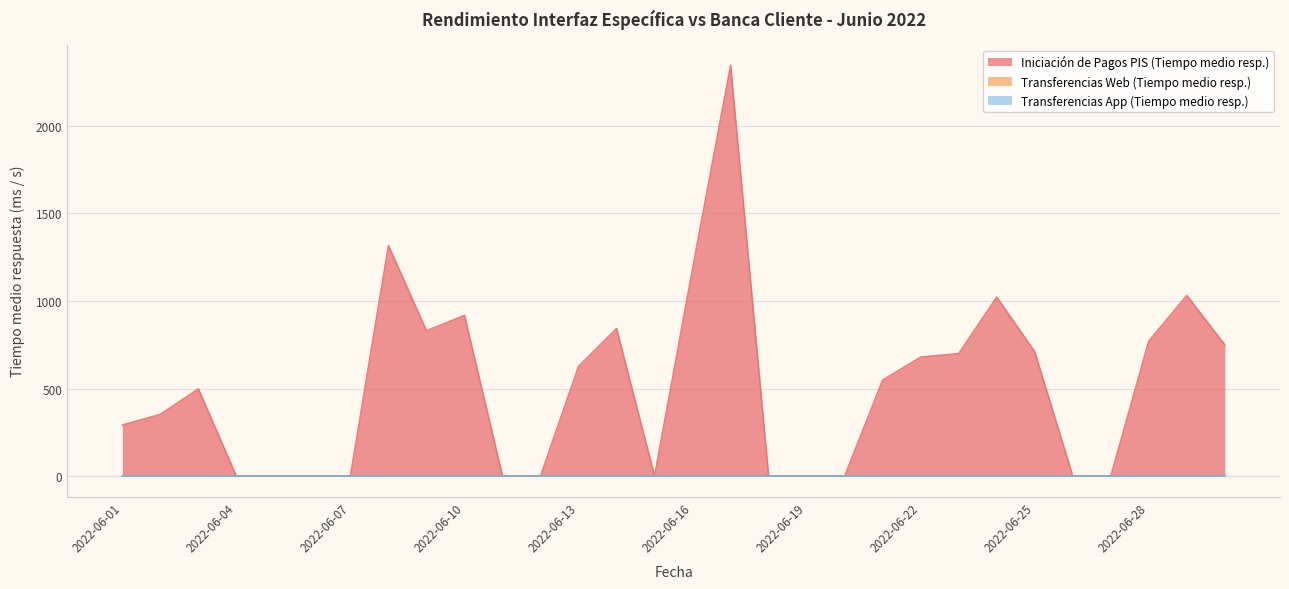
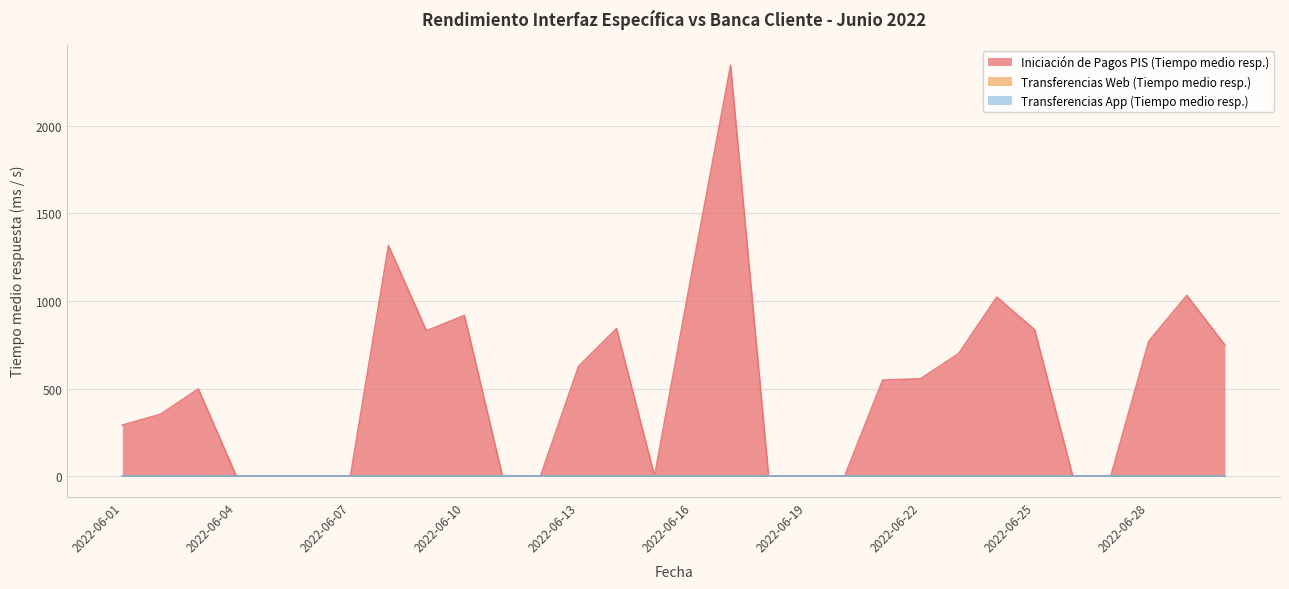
Iniciación de Pagos PIS (Tiempo medio resp.), 2022-06-22: 680 -> 560
Iniciación de Pagos PIS (Tiempo medio resp.), 2022-06-25: 710 -> 840
